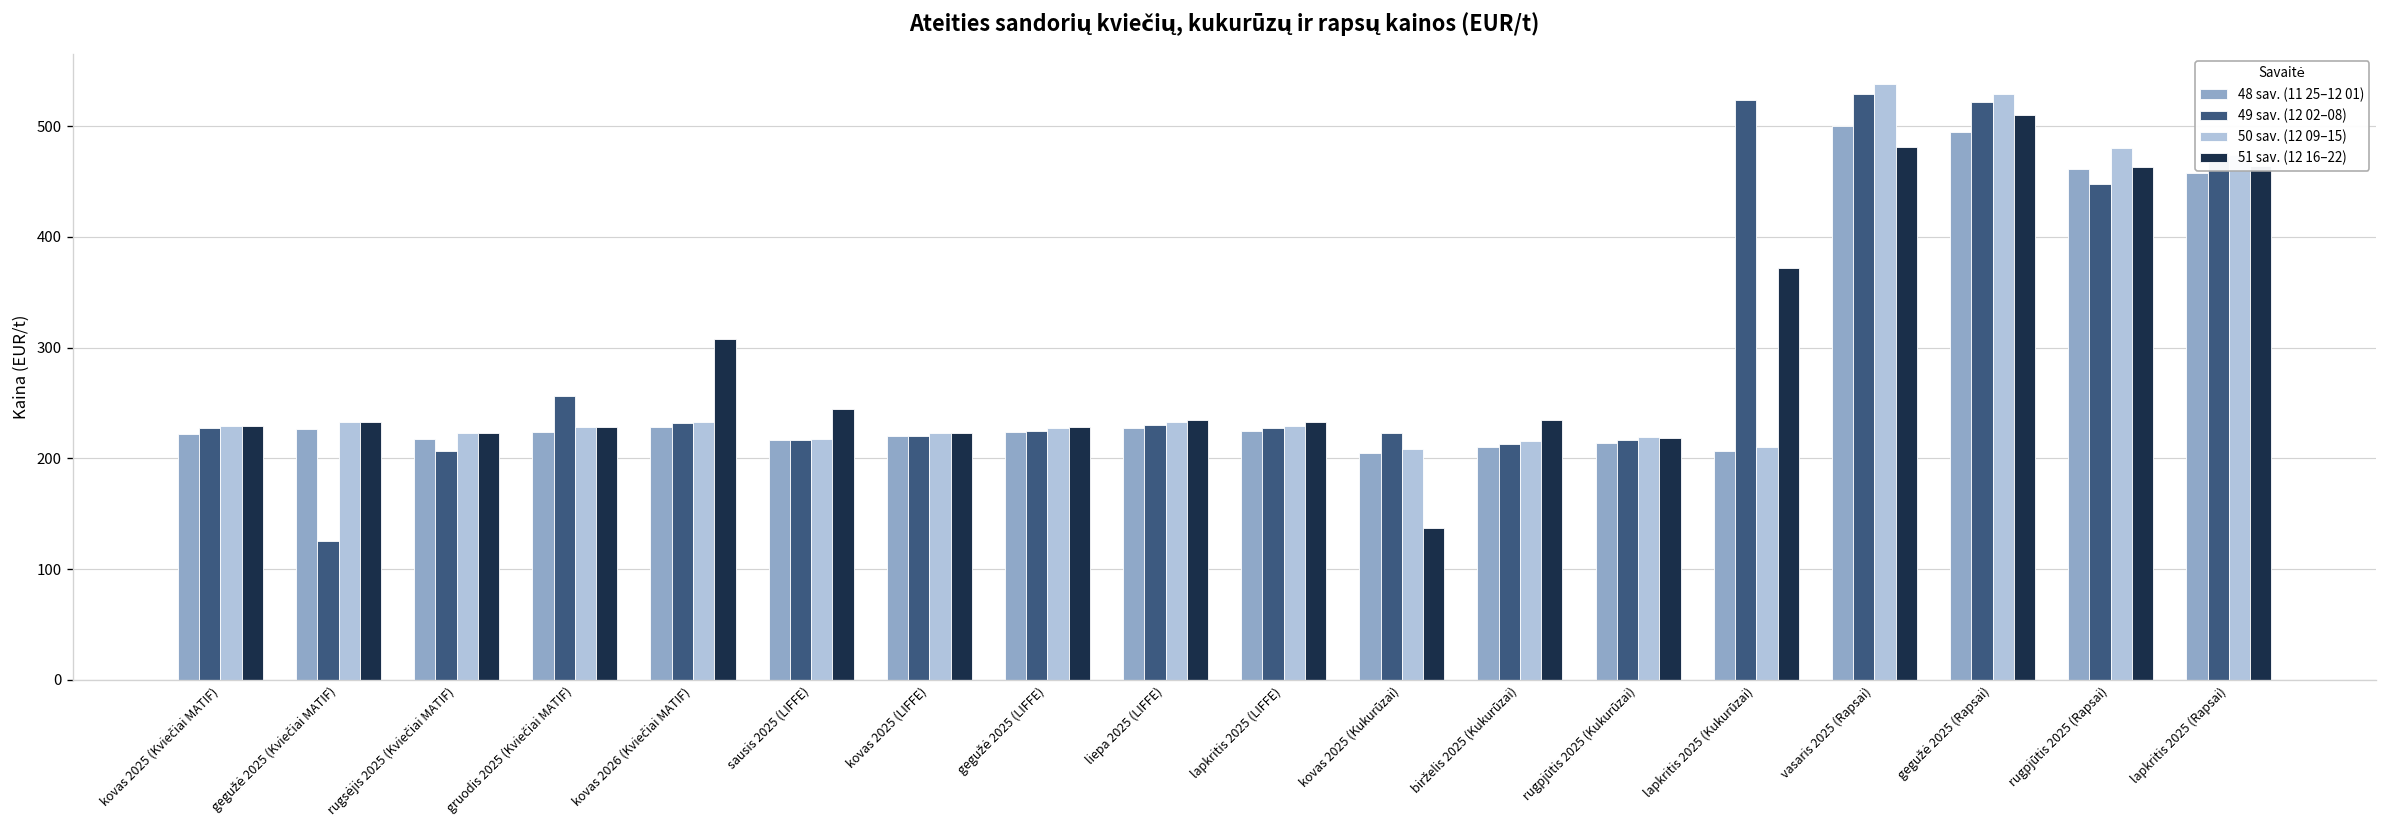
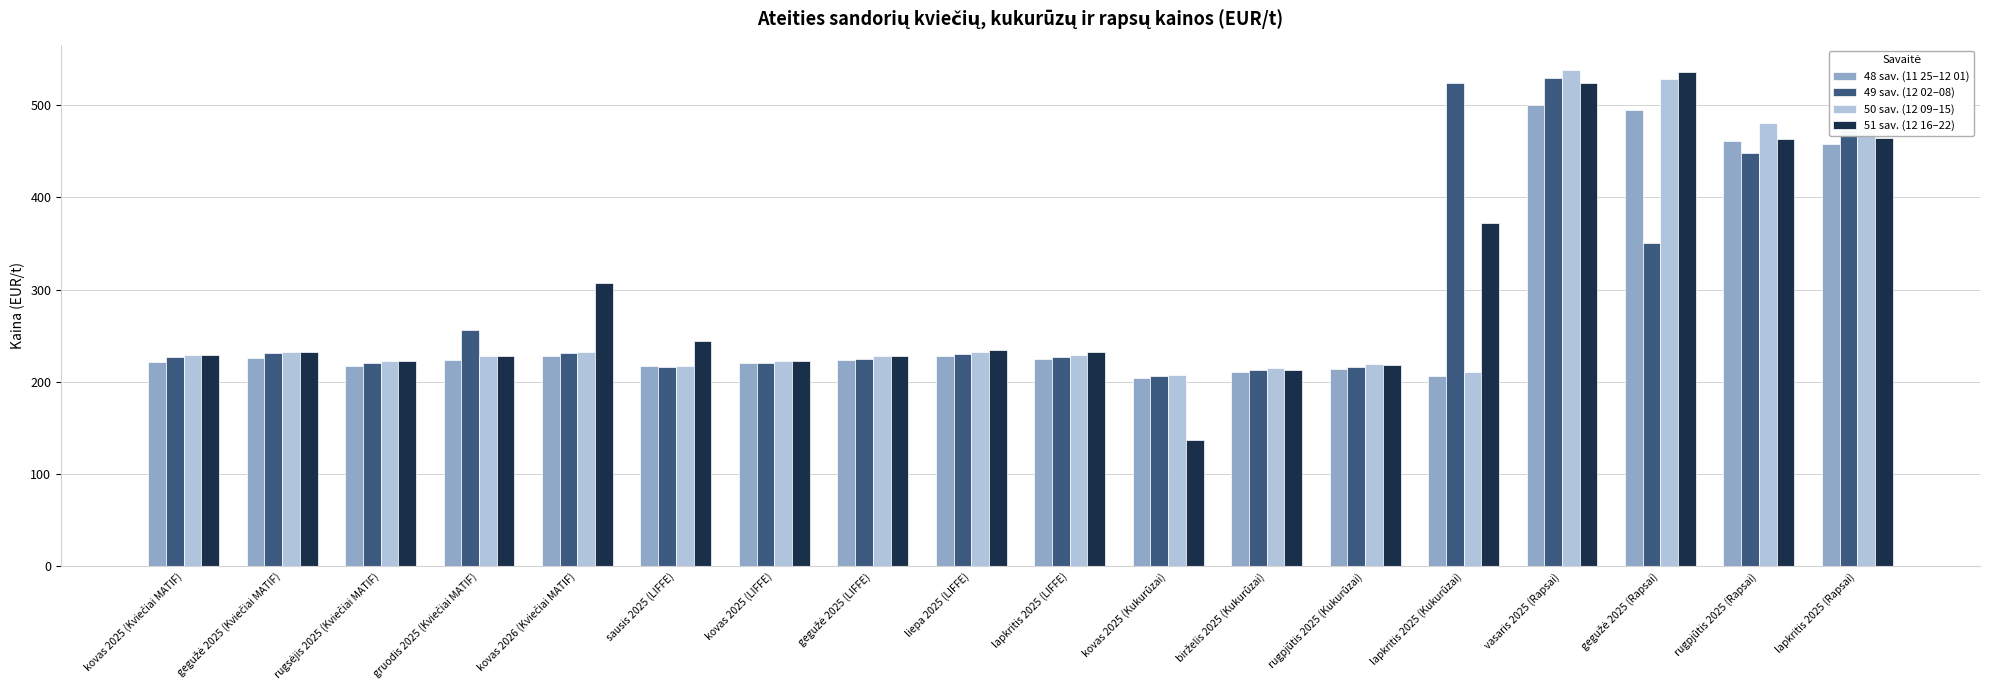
49 sav. (12 02–08), gegužė 2025 (Kviečiai MATIF): 130 -> 230
49 sav. (12 02–08), rugsėjis 2025 (Kviečiai MATIF): 210 -> 220
49 sav. (12 02–08), kovas 2025 (Kukurūzai): 220 -> 210
51 sav. (12 16–22), birželis 2025 (Kukurūzai): 230 -> 210
51 sav. (12 16–22), vasaris 2025 (Rapsai): 480 -> 520
49 sav. (12 02–08), gegužė 2025 (Rapsai): 520 -> 350
51 sav. (12 16–22), gegužė 2025 (Rapsai): 510 -> 540
